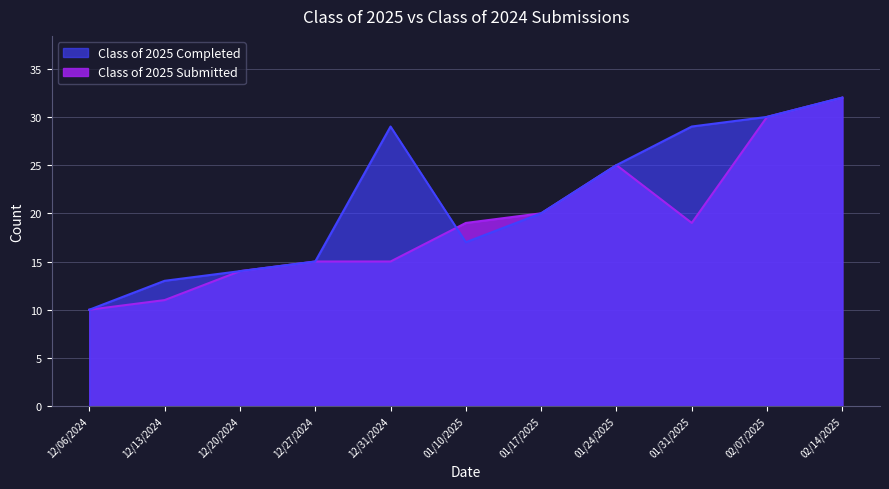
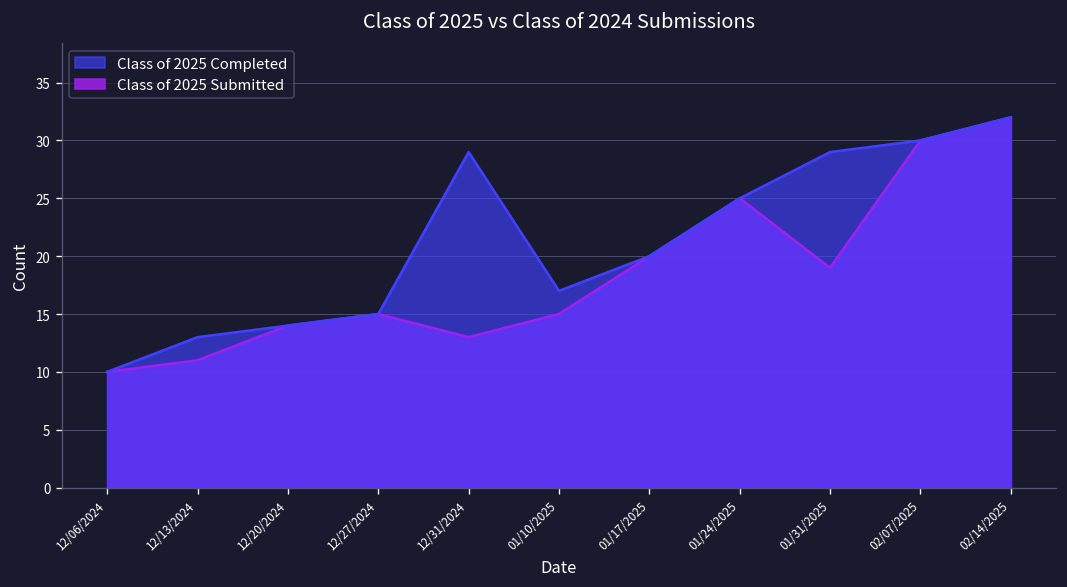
Class of 2025 Submitted, 12/31/2024: 15 -> 13
Class of 2025 Submitted, 01/10/2025: 19 -> 15
